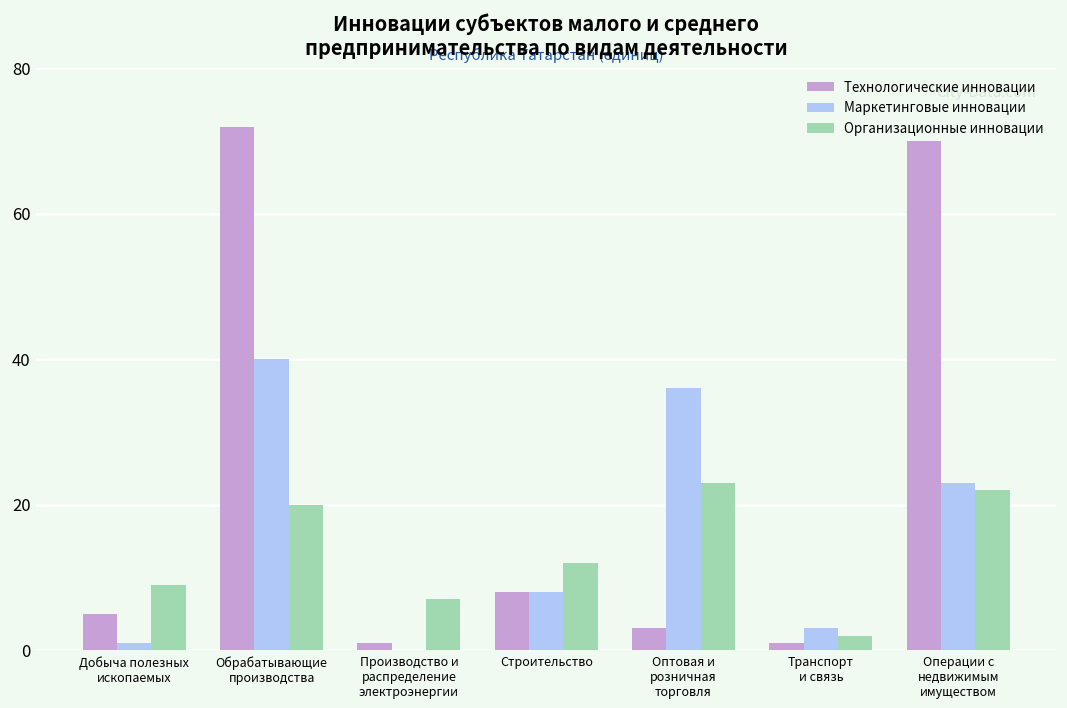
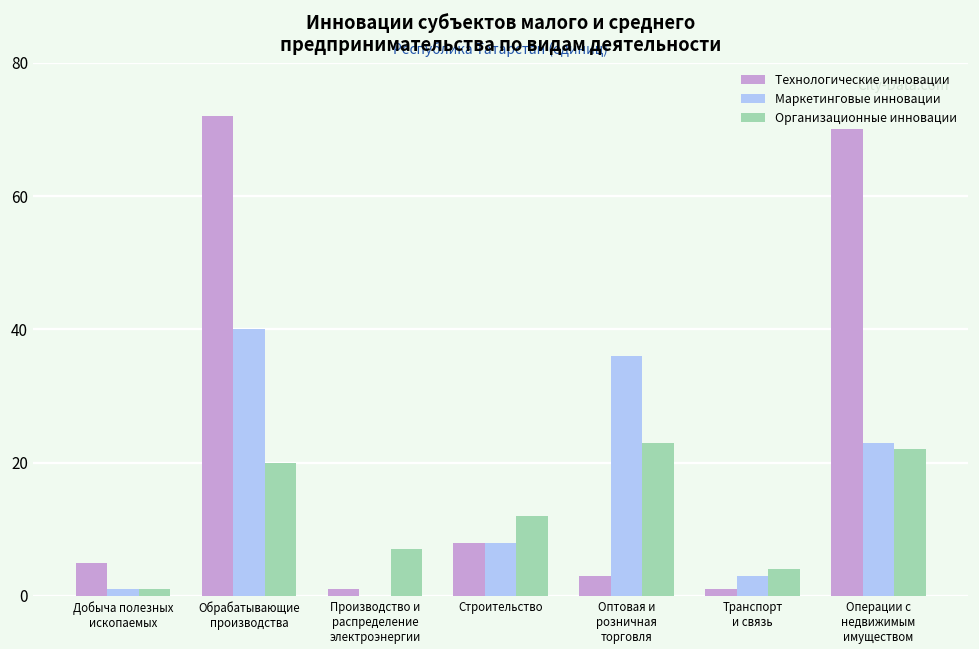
Организационные инновации, Добыча полезных ископаемых: 9 -> 1
Организационные инновации, Транспорт и связь: 2 -> 4
